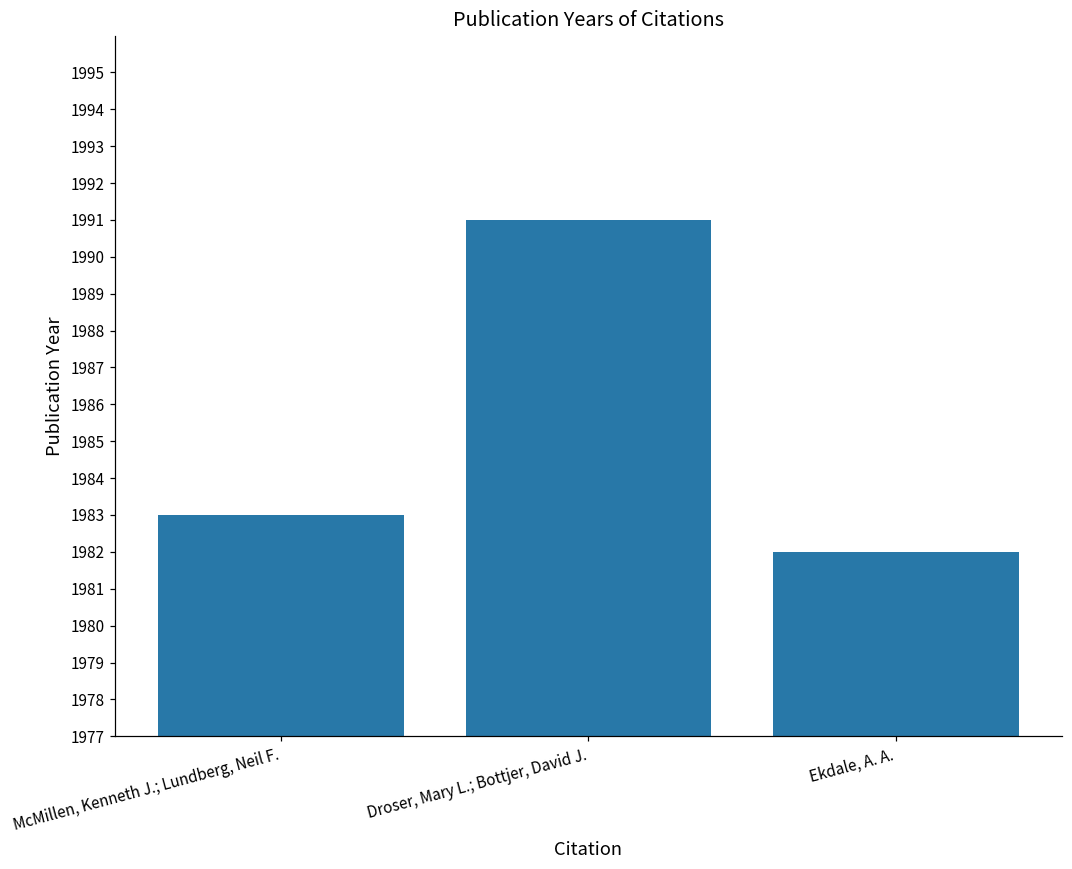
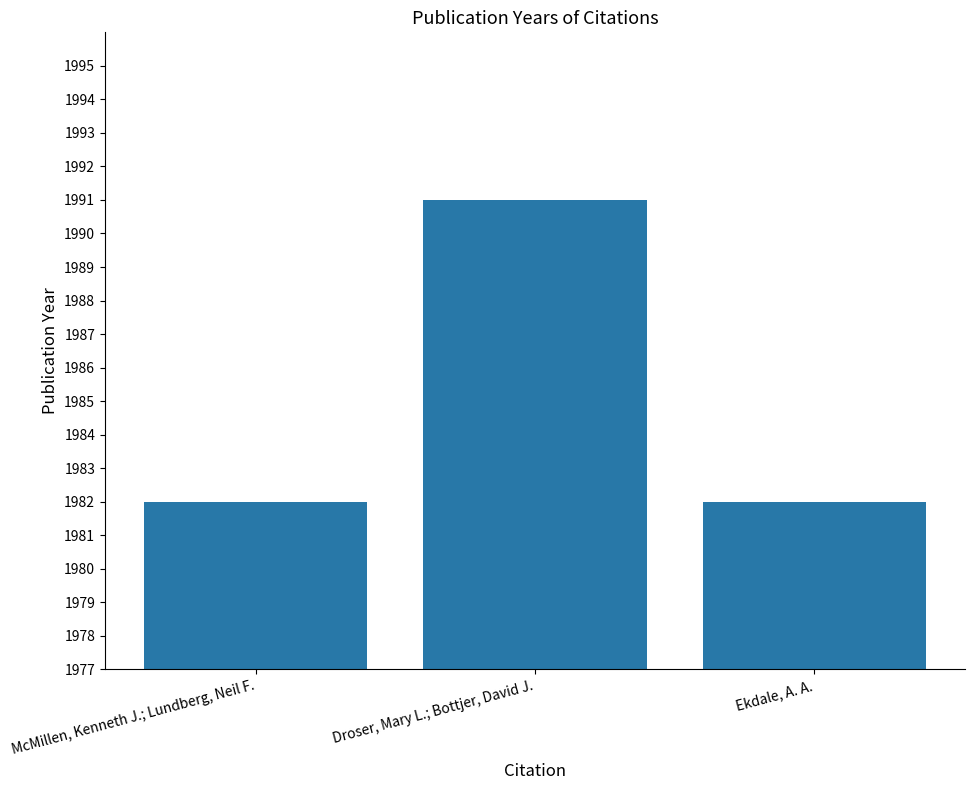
McMillen, Kenneth J.; Lundberg, Neil F.: 1983 -> 1982
